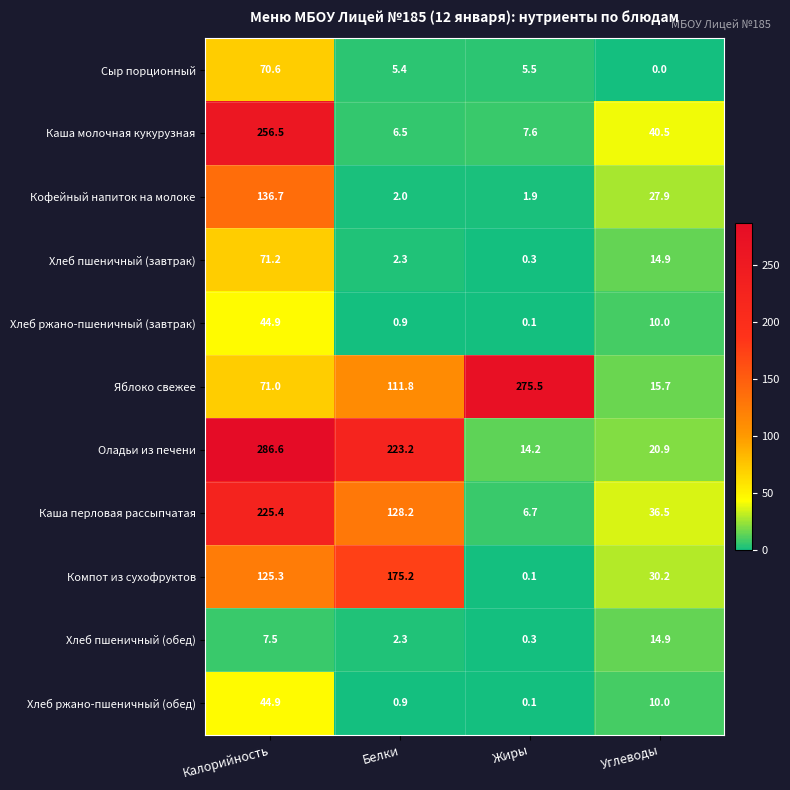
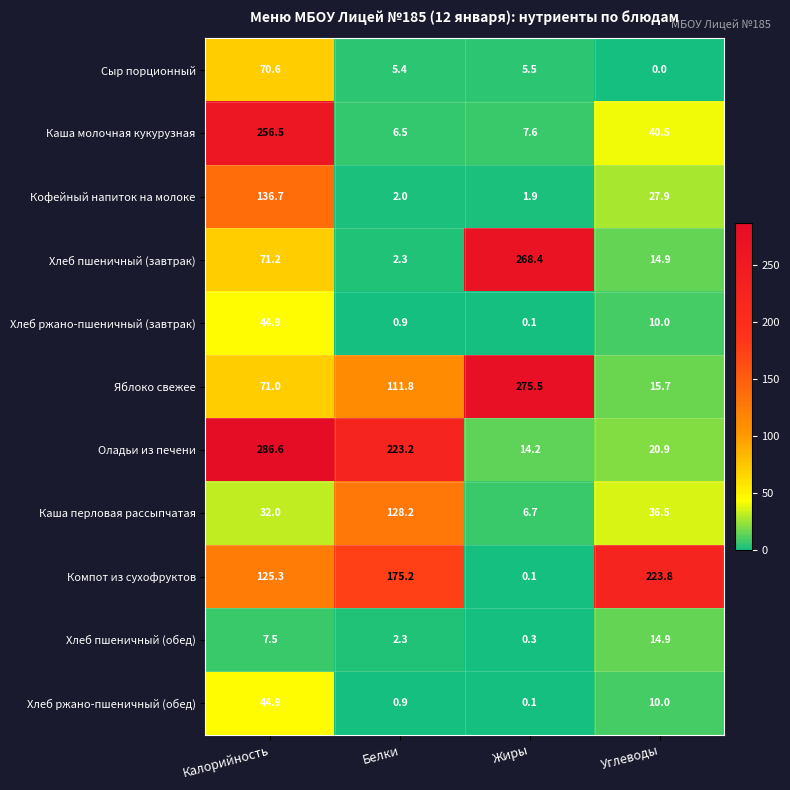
Хлеб пшеничный (завтрак), Жиры: 0.3 -> 268.4
Каша перловая рассыпчатая, Калорийность: 225.4 -> 32.0
Компот из сухофруктов, Углеводы: 30.2 -> 223.8
